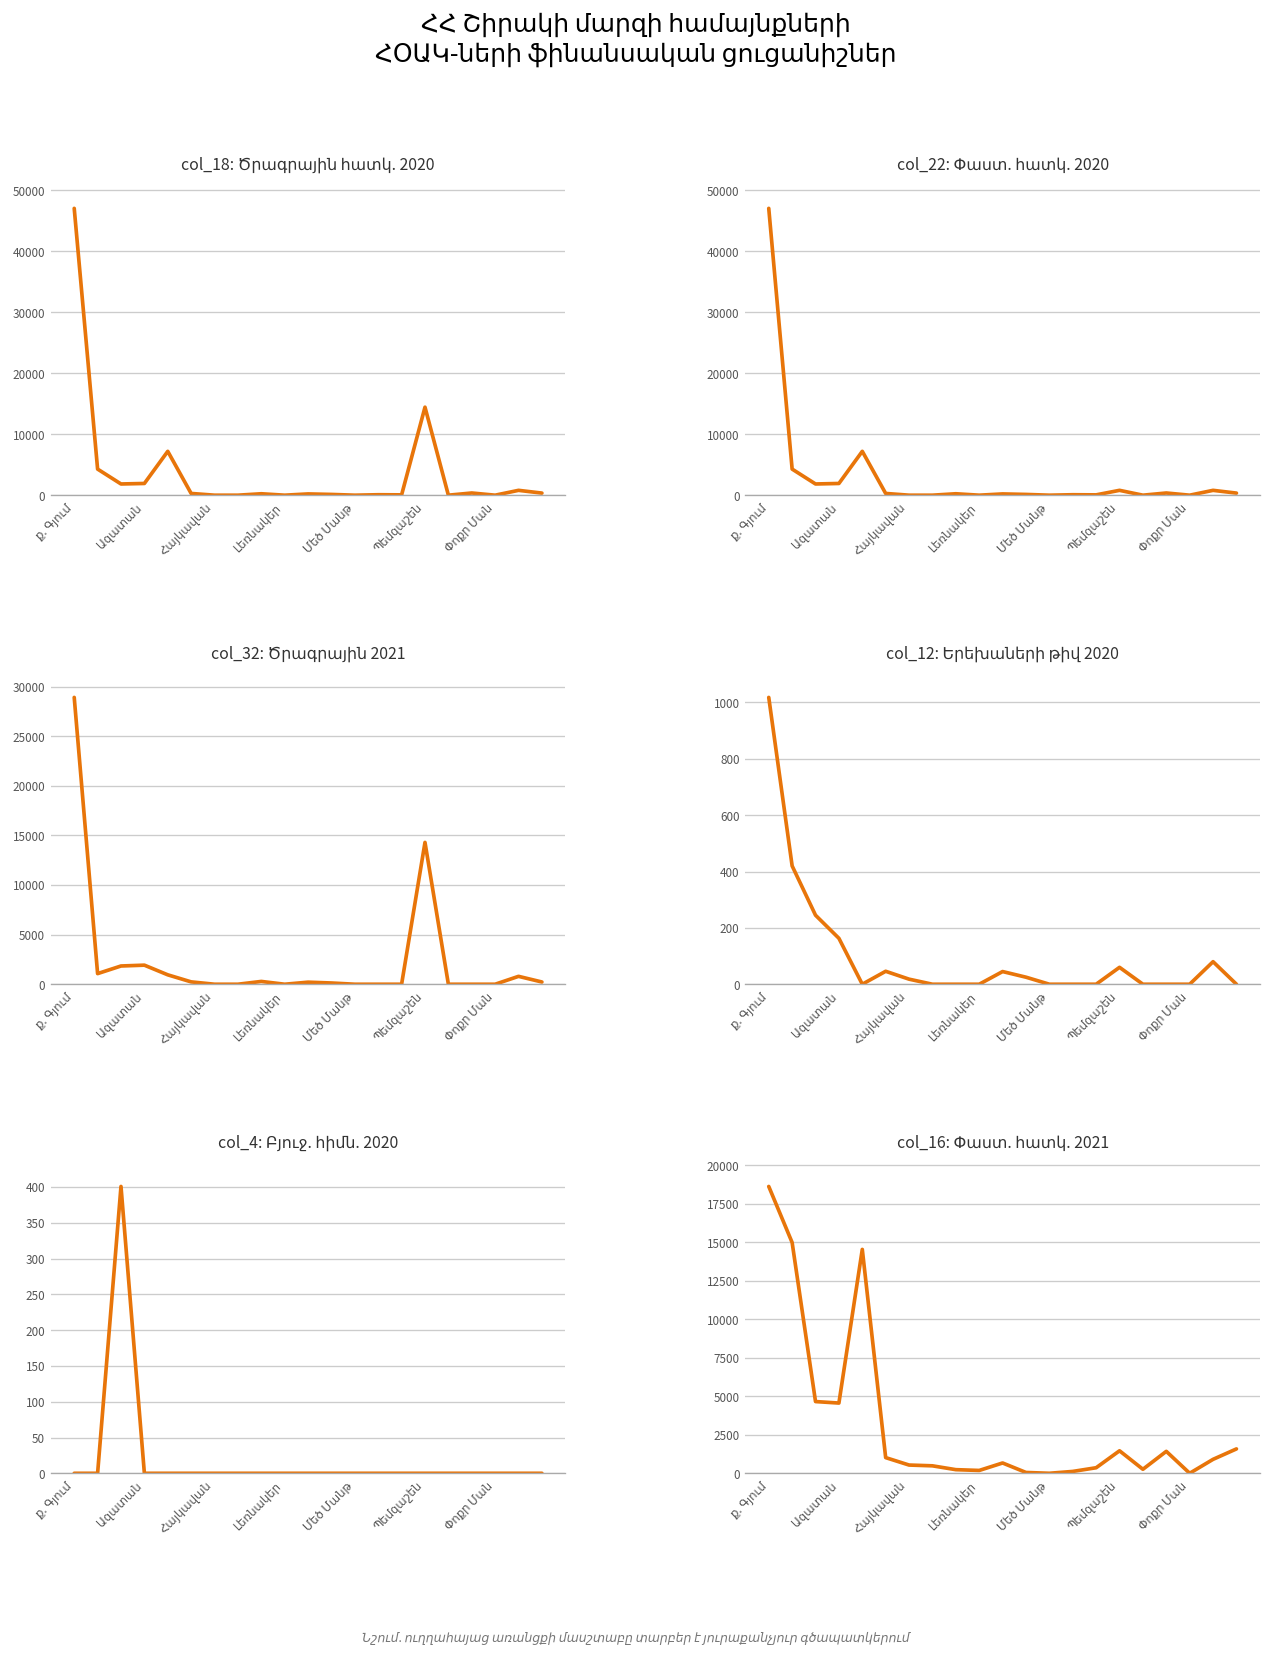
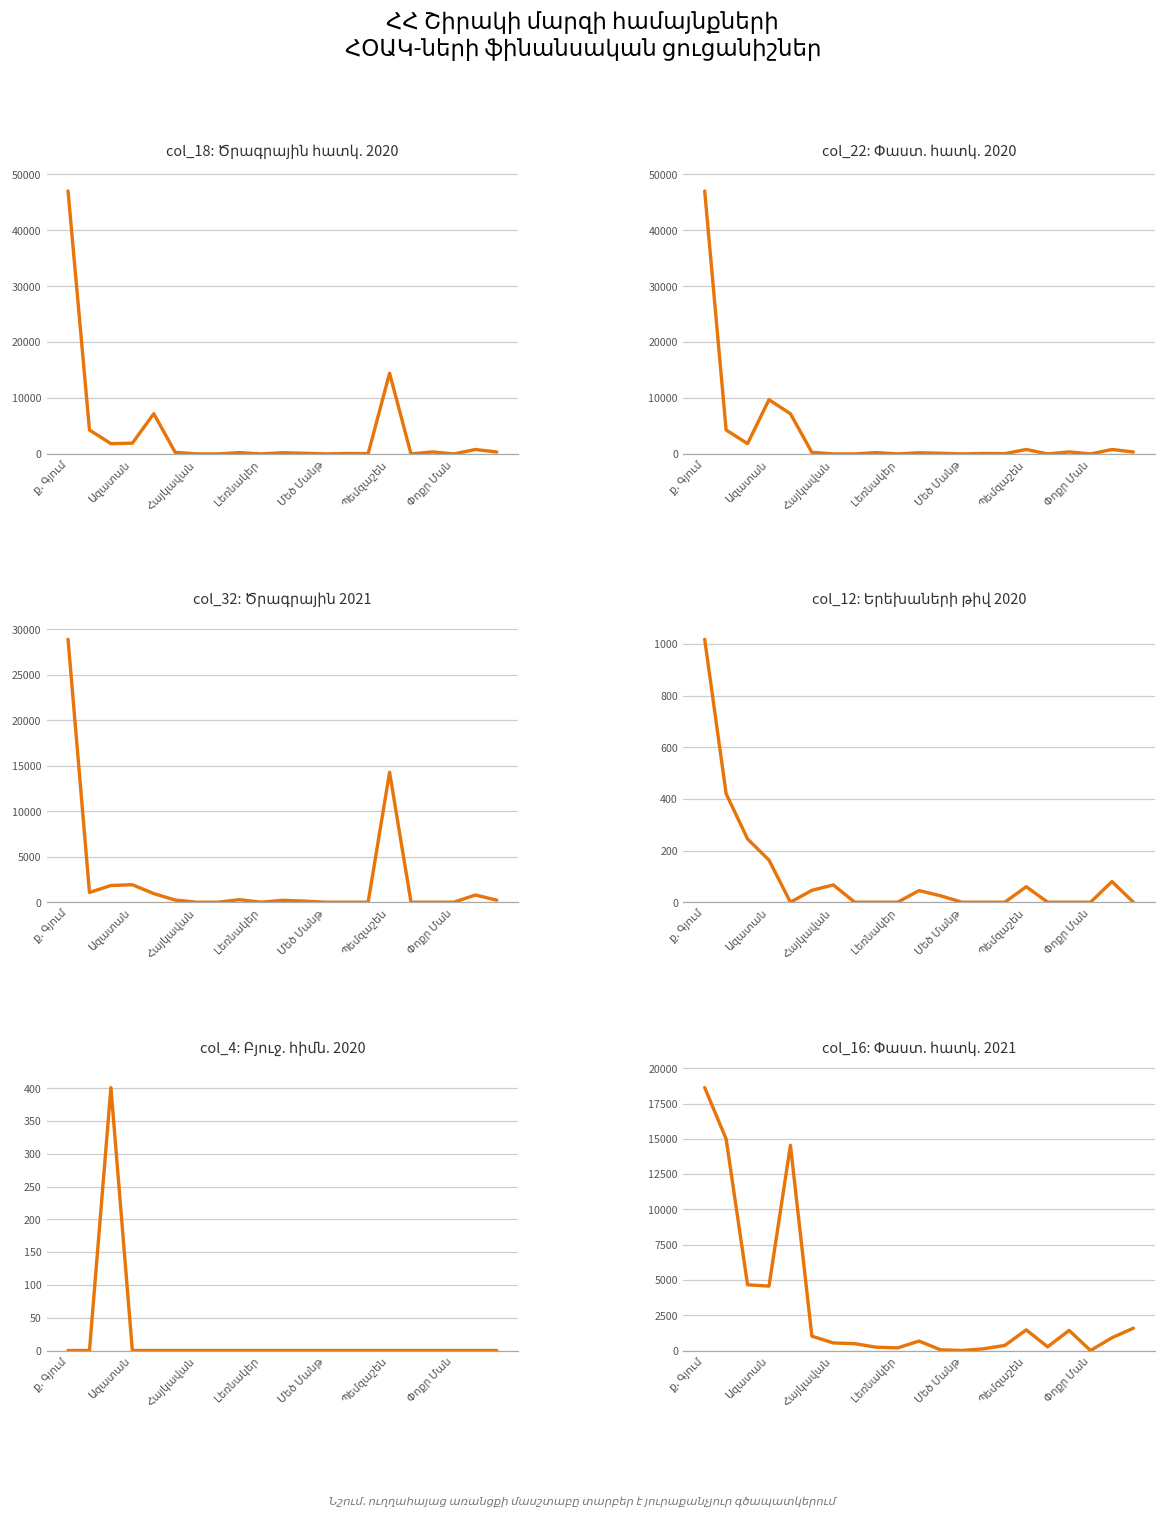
col_22: Փաստ. հատկ. 2020, Ազատան: 2000 -> 10000
col_12: Երեխաների թիվ 2020, Հայկավան: 20 -> 70
